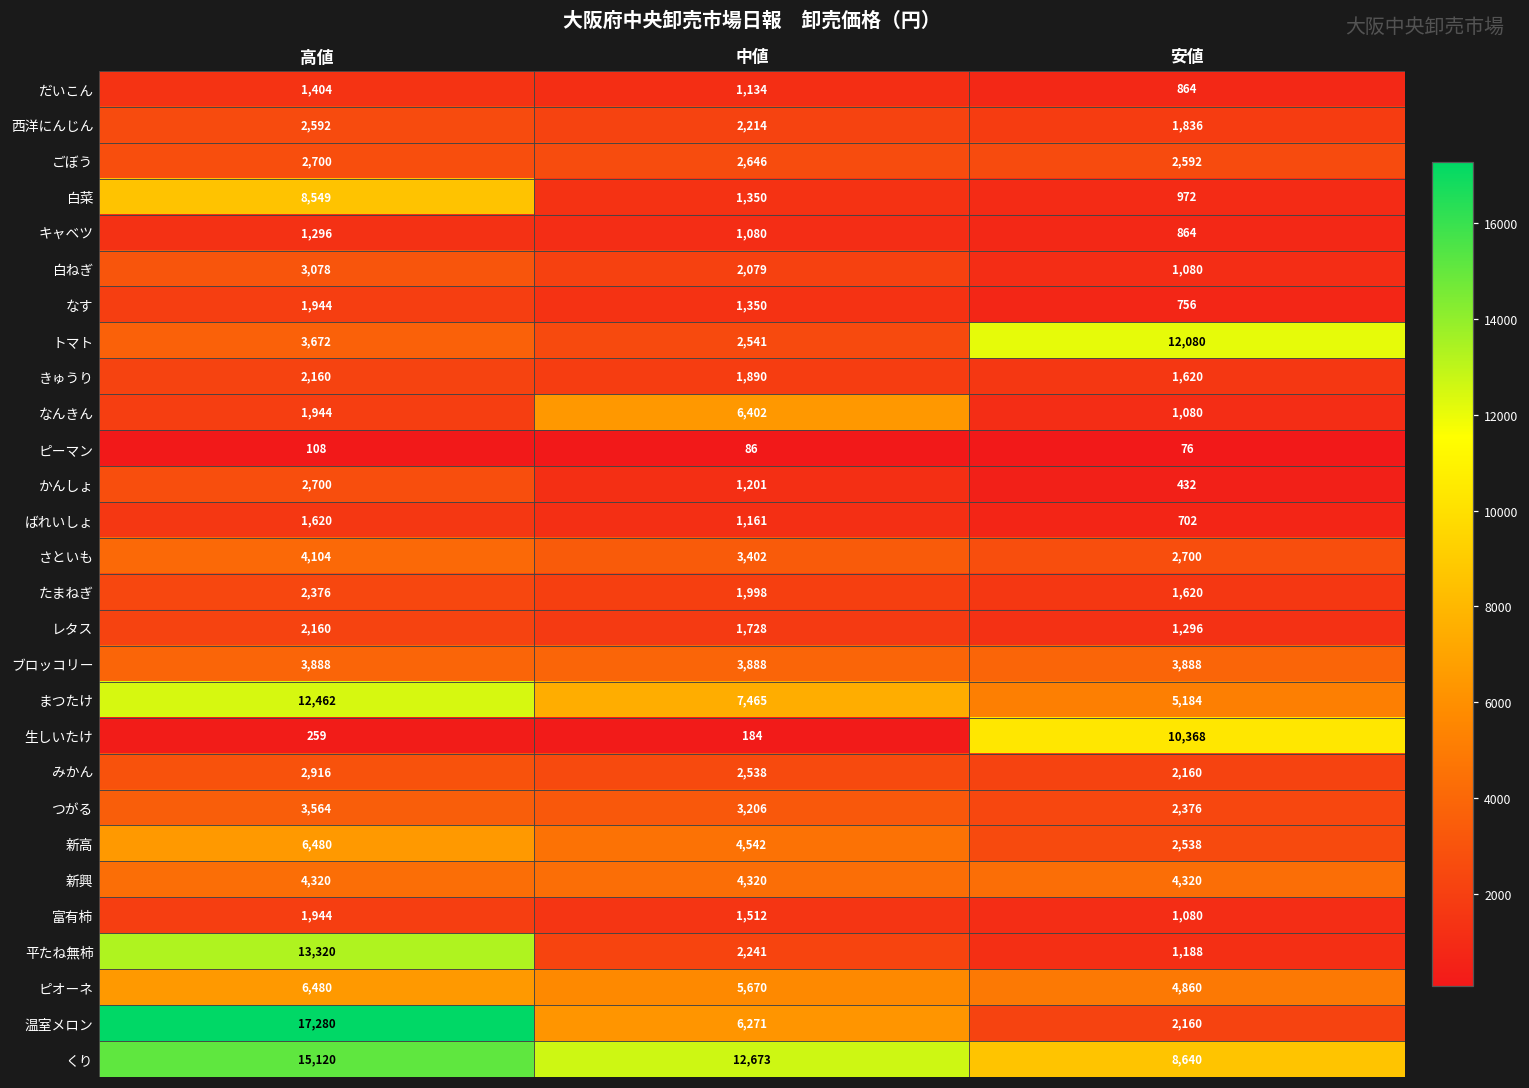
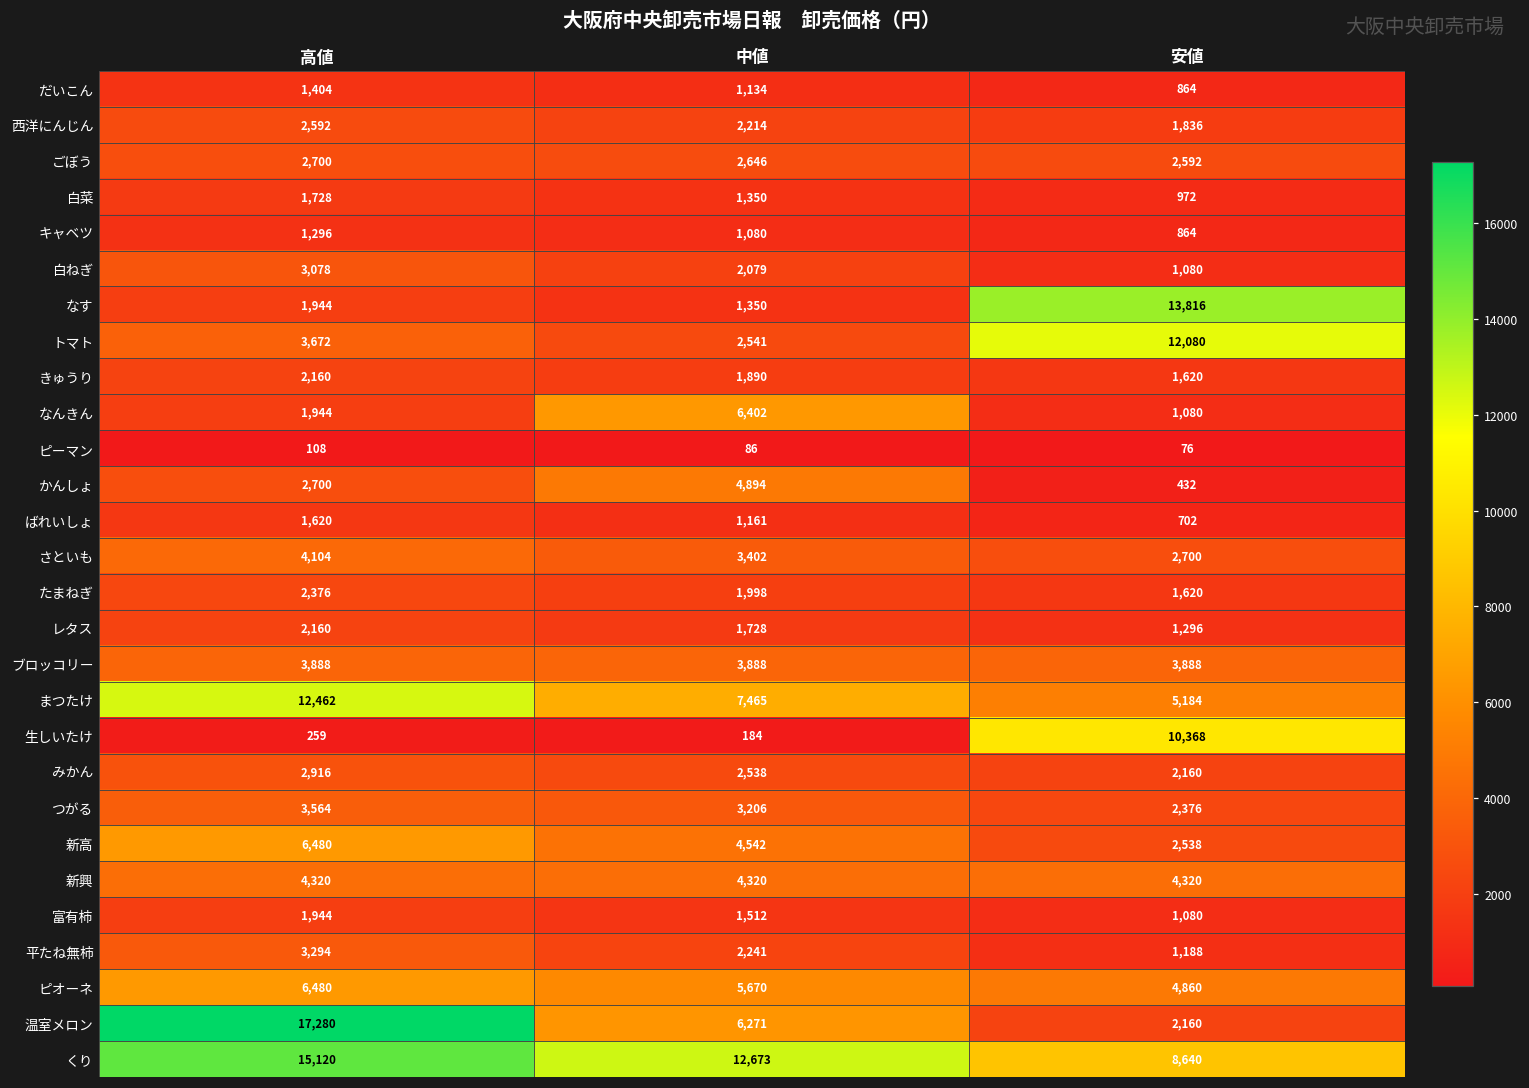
白菜, 高値: 8,549 -> 1,728
なす, 安値: 756 -> 13,816
かんしょ, 中値: 1,201 -> 4,894
平たね無柿, 高値: 13,320 -> 3,294
